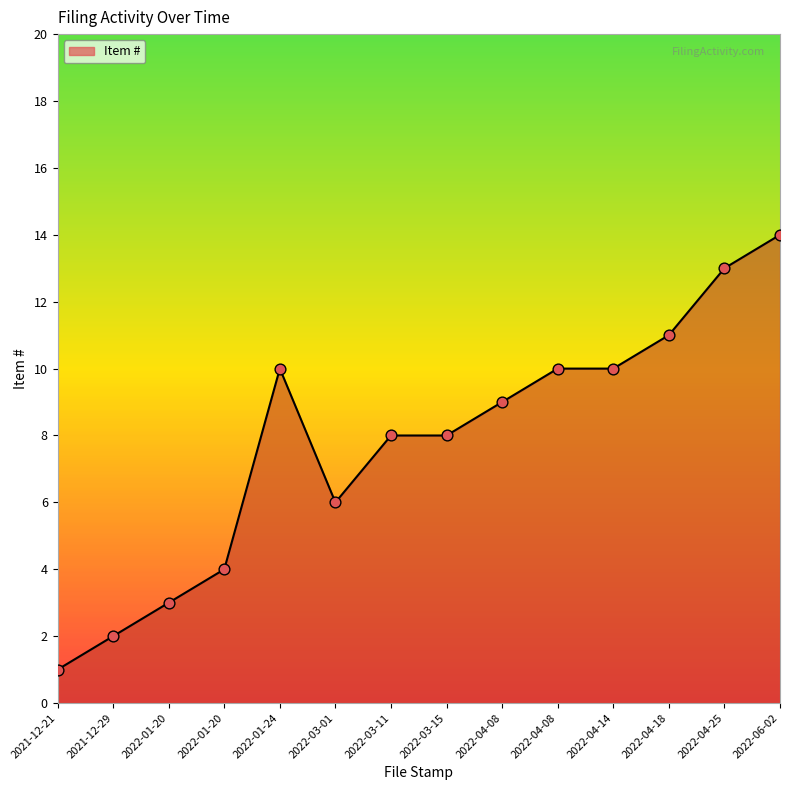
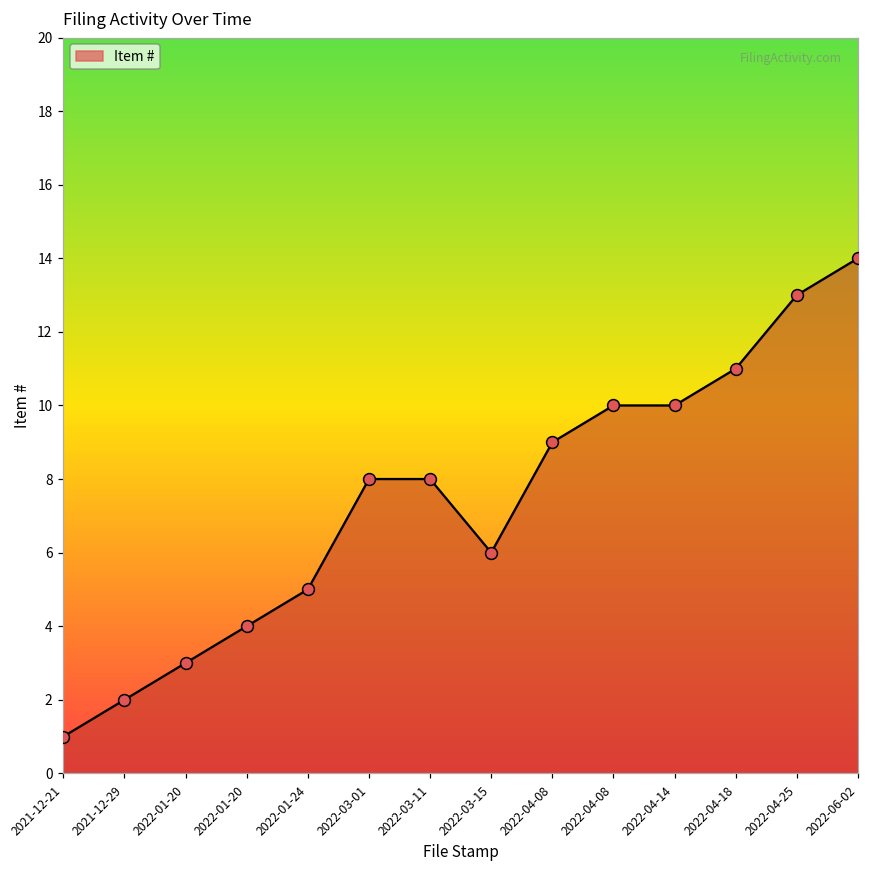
2022-01-24: 10 -> 5
2022-03-01: 6 -> 8
2022-03-15: 8 -> 6
